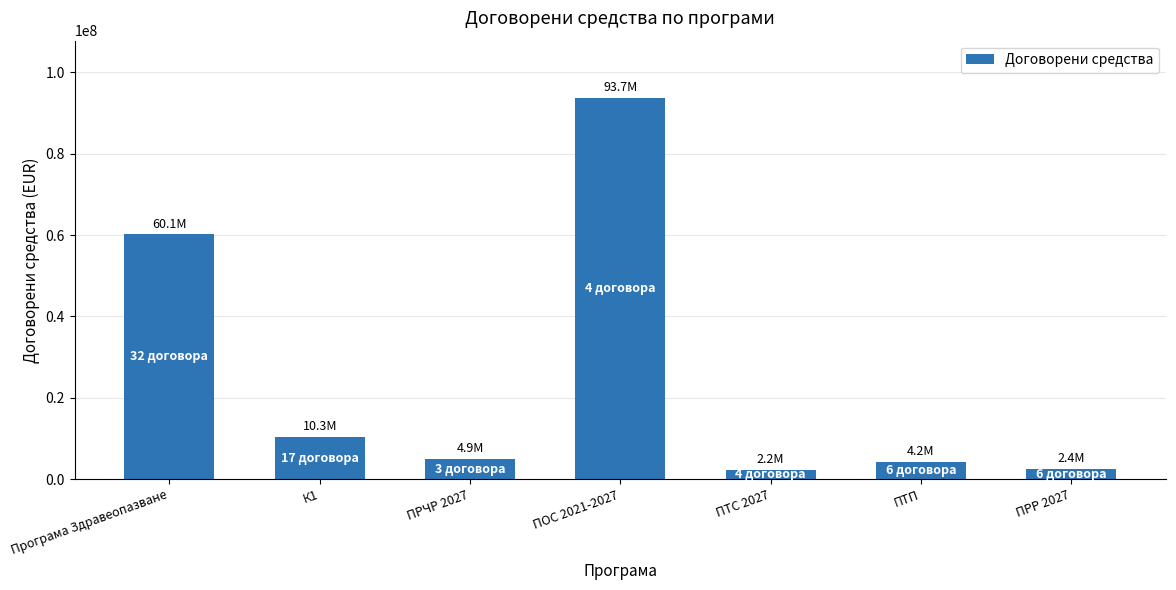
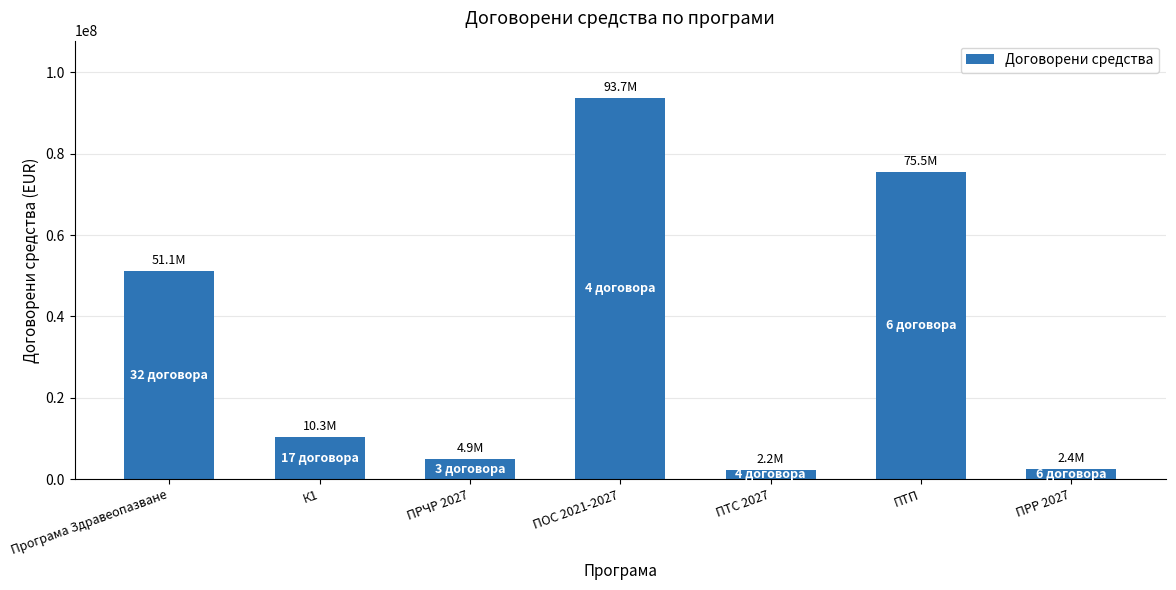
Програма Здравеопазване: 60.1M -> 51.1M
ПТП: 4.2M -> 75.5M
